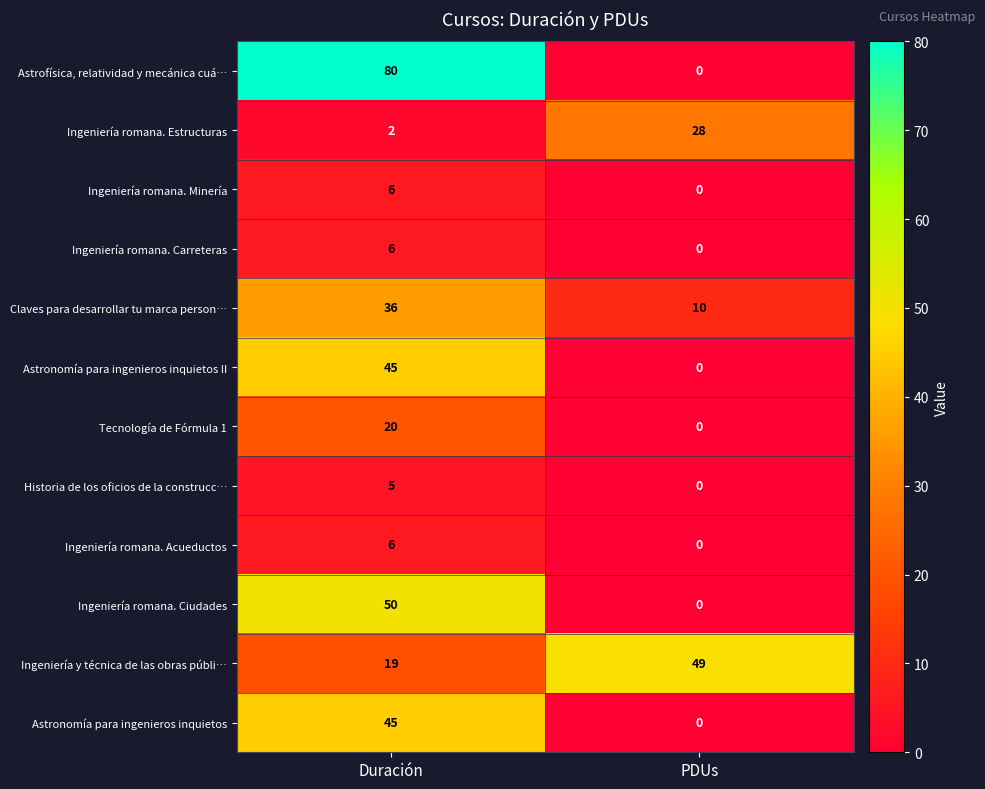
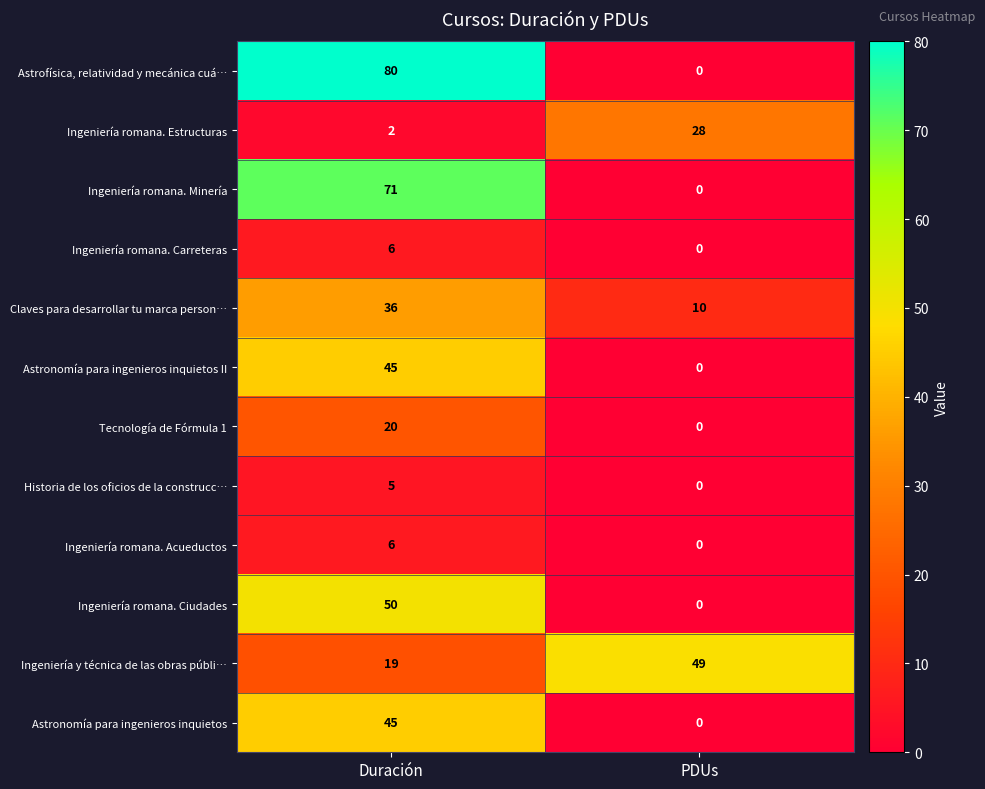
Ingeniería romana. Minería, Duración: 6 -> 71
